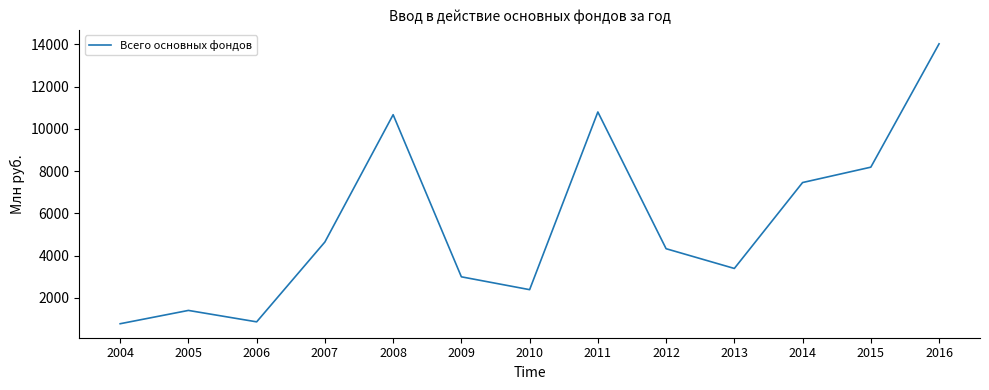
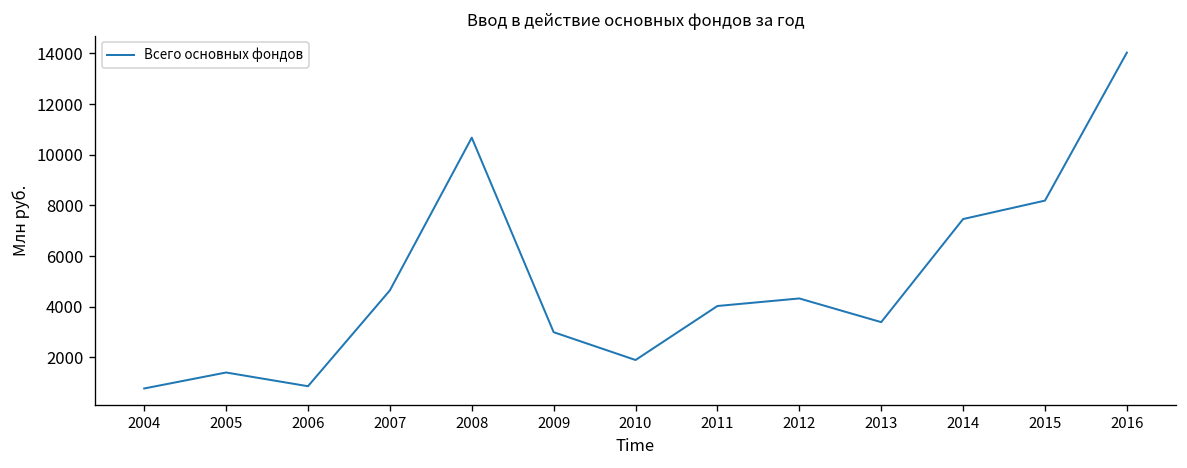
2010: 2400 -> 1900
2011: 10800 -> 4000
